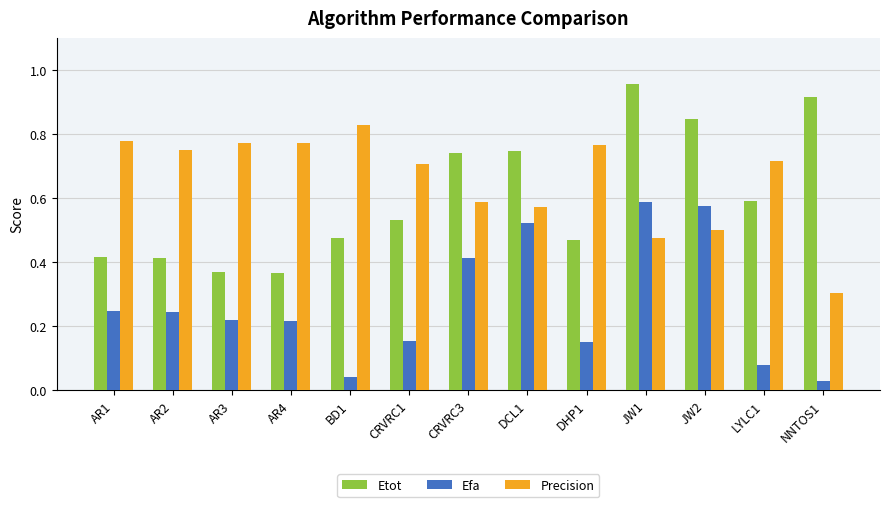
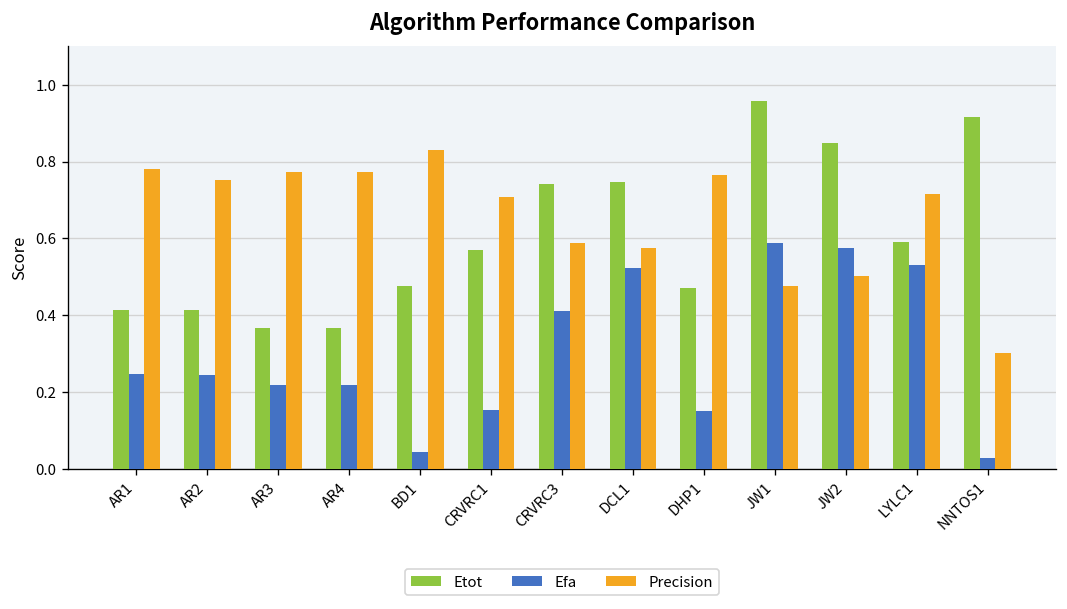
Etot, CRVRC1: 0.53 -> 0.57
Efa, LYLC1: 0.08 -> 0.53
